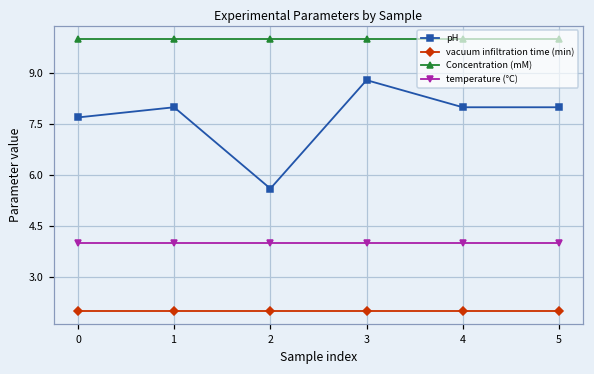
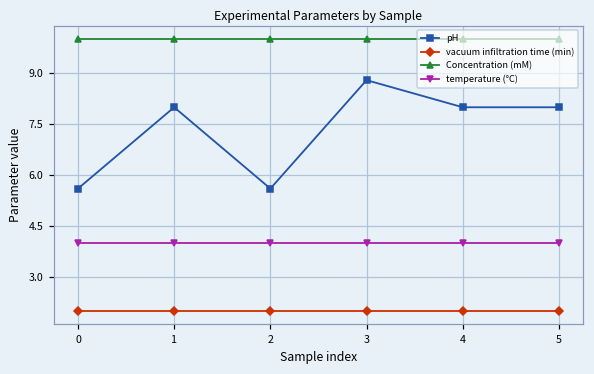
pH, 0: 7.7 -> 5.6
